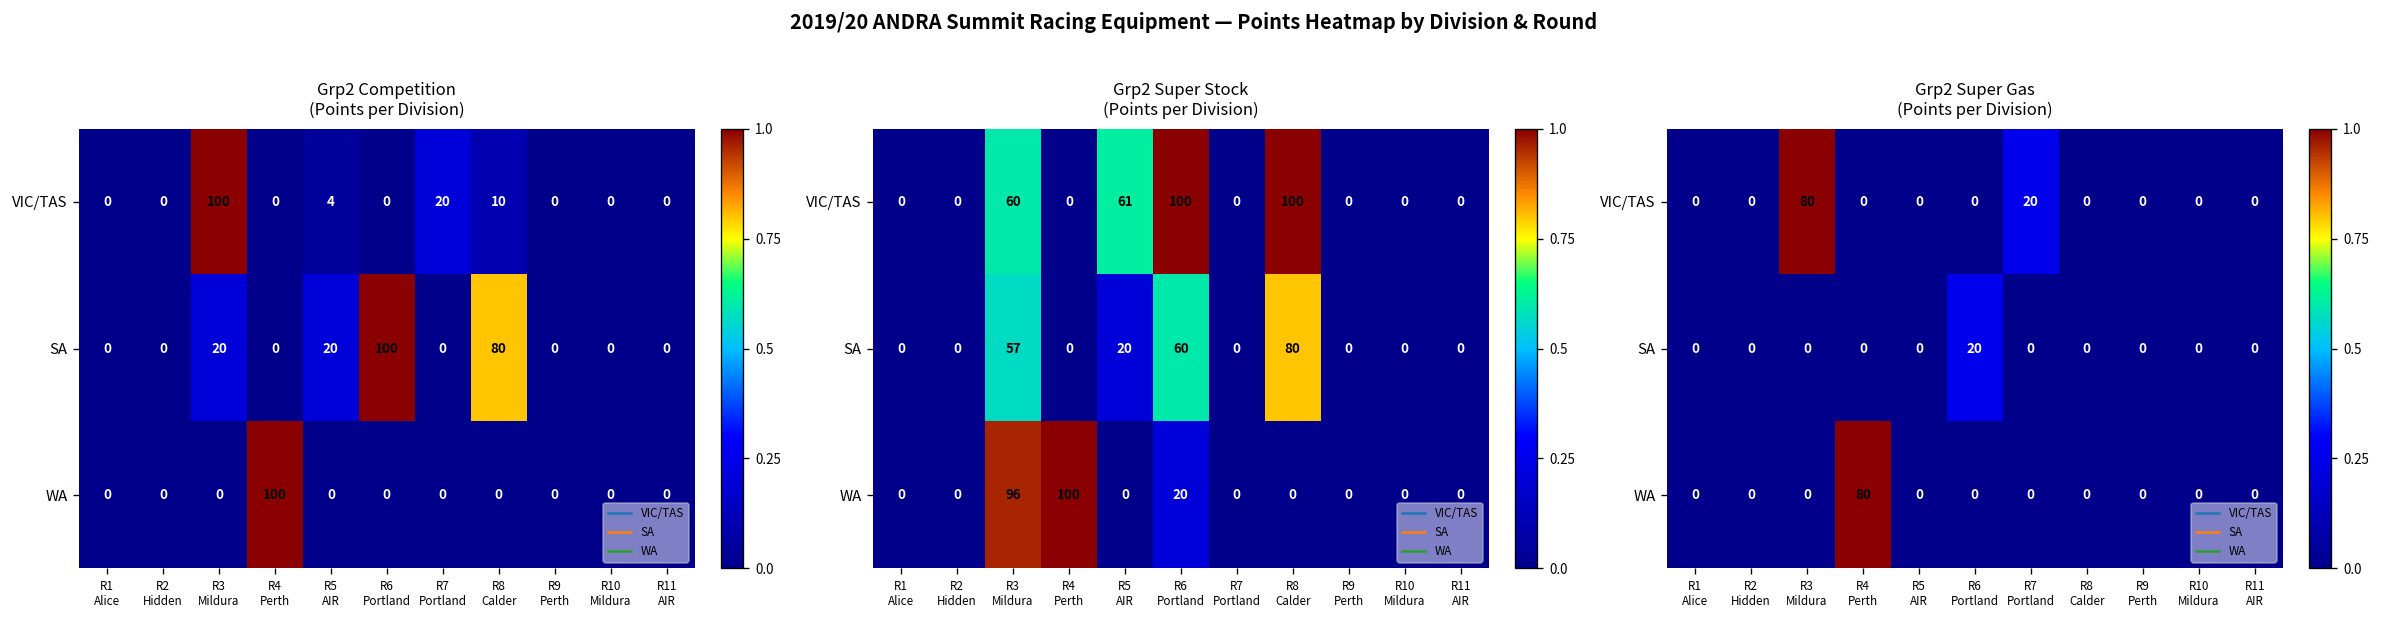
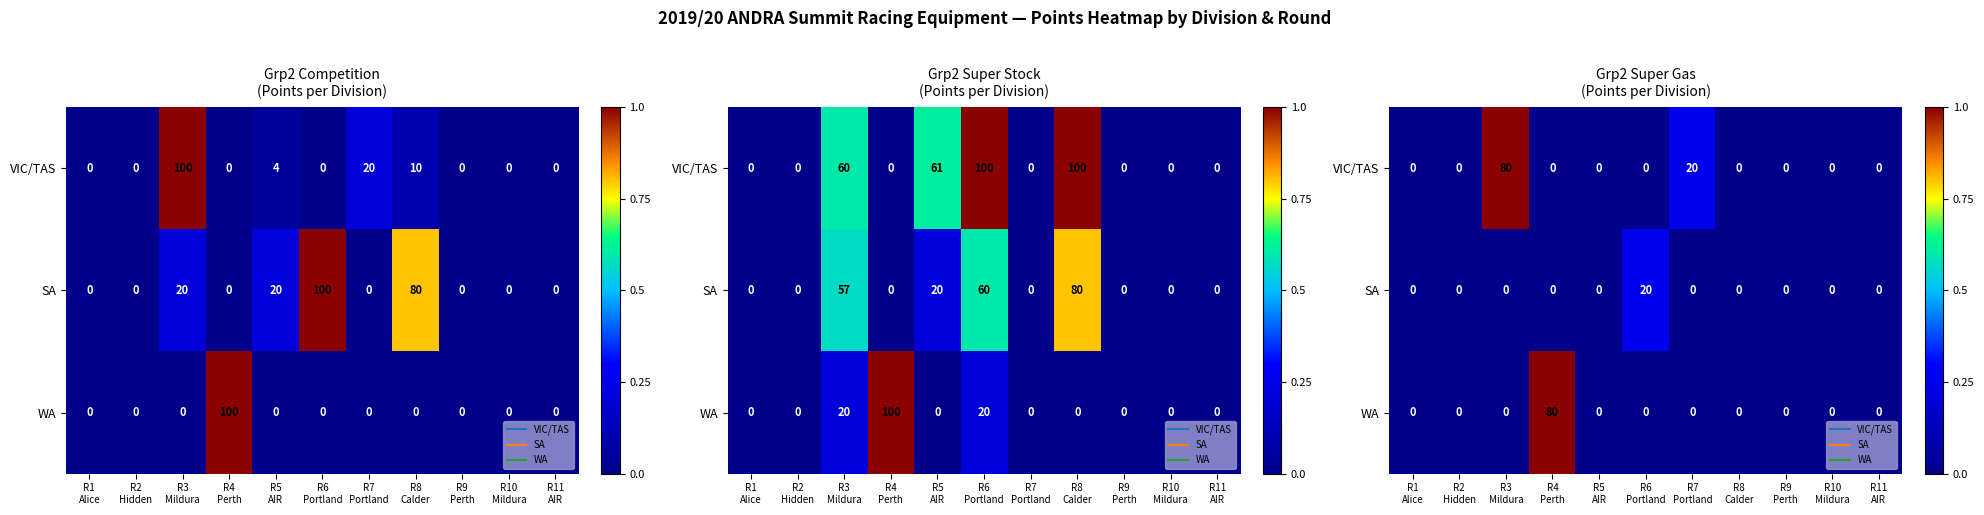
Grp2 Super Stock (Points per Division), WA, R3 Mildura: 96 -> 20
